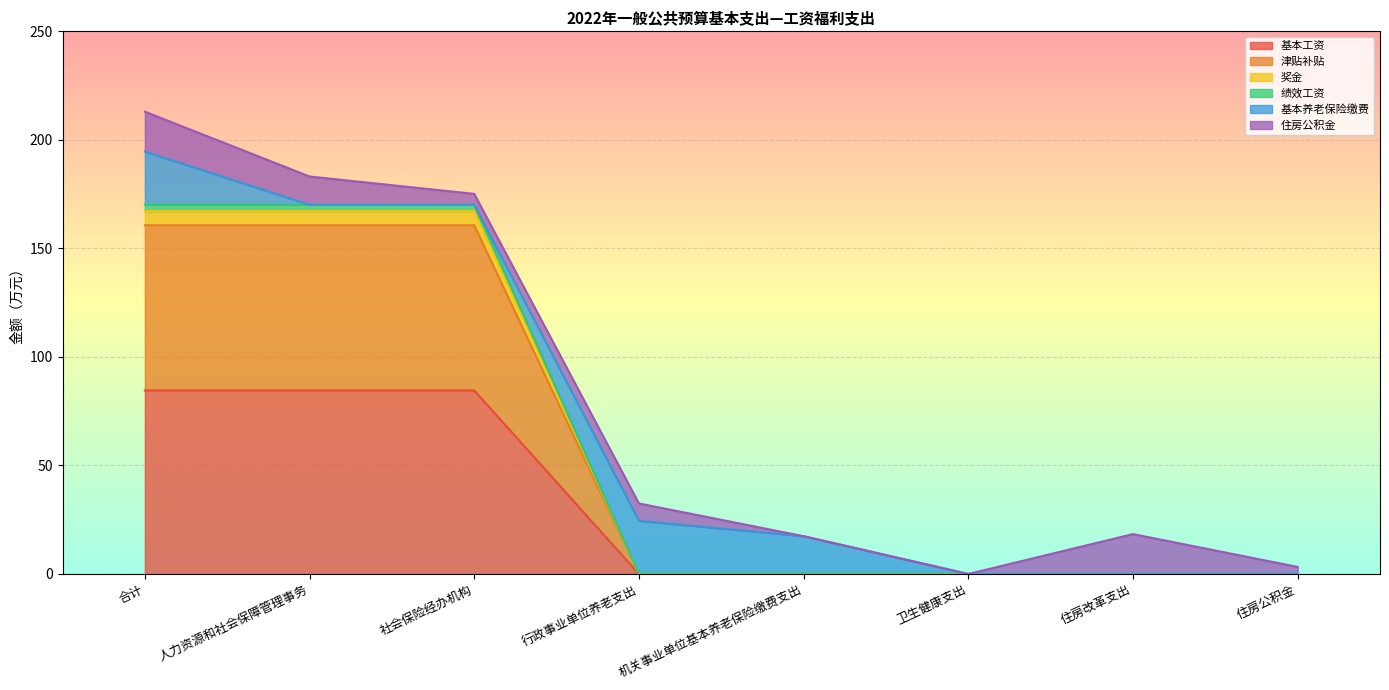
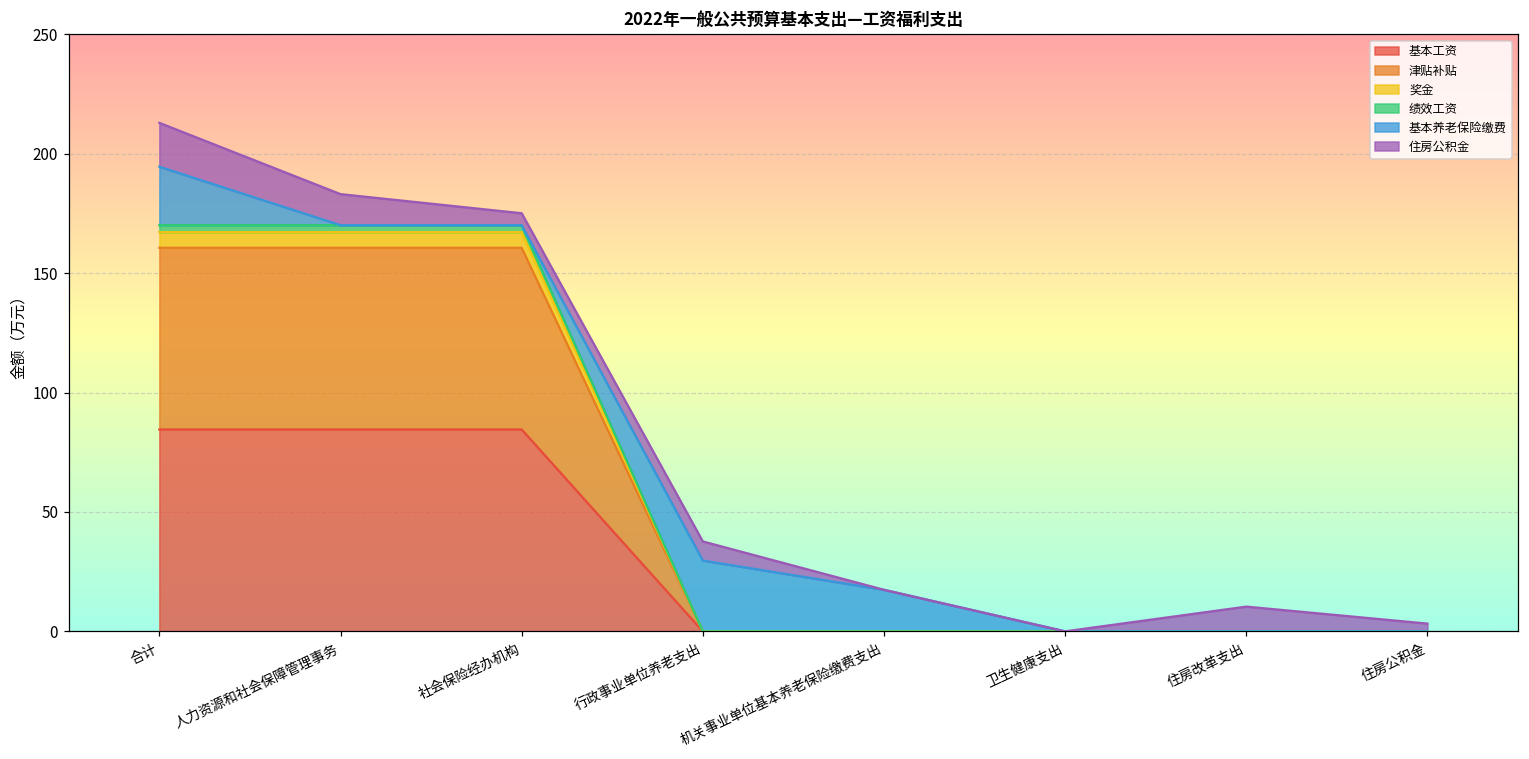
基本养老保险缴费, 行政事业单位养老支出: 24 -> 30
住房公积金, 住房改革支出: 18 -> 10
